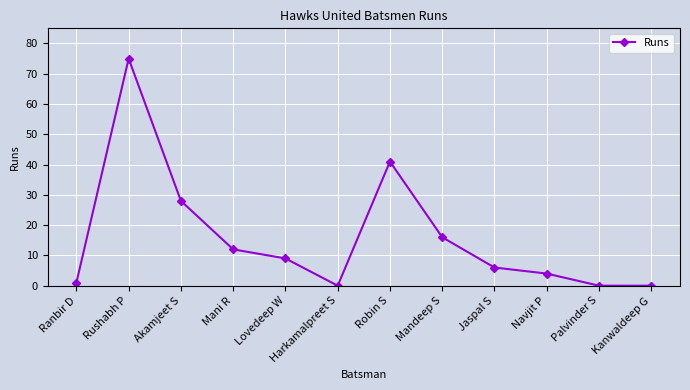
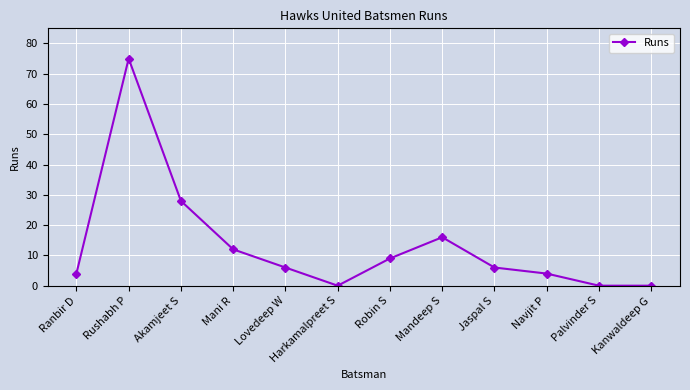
Ranbir D: 1 -> 4
Lovedeep W: 9 -> 6
Robin S: 41 -> 9
